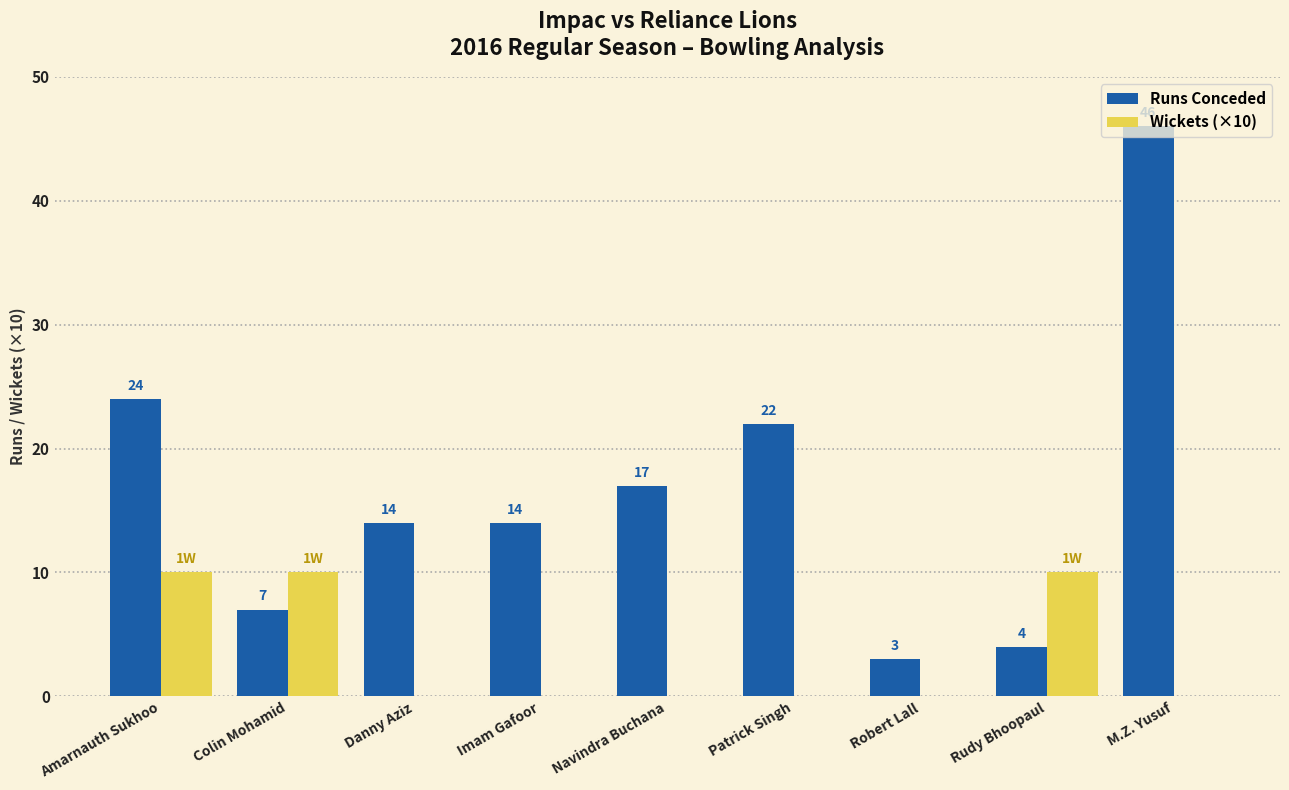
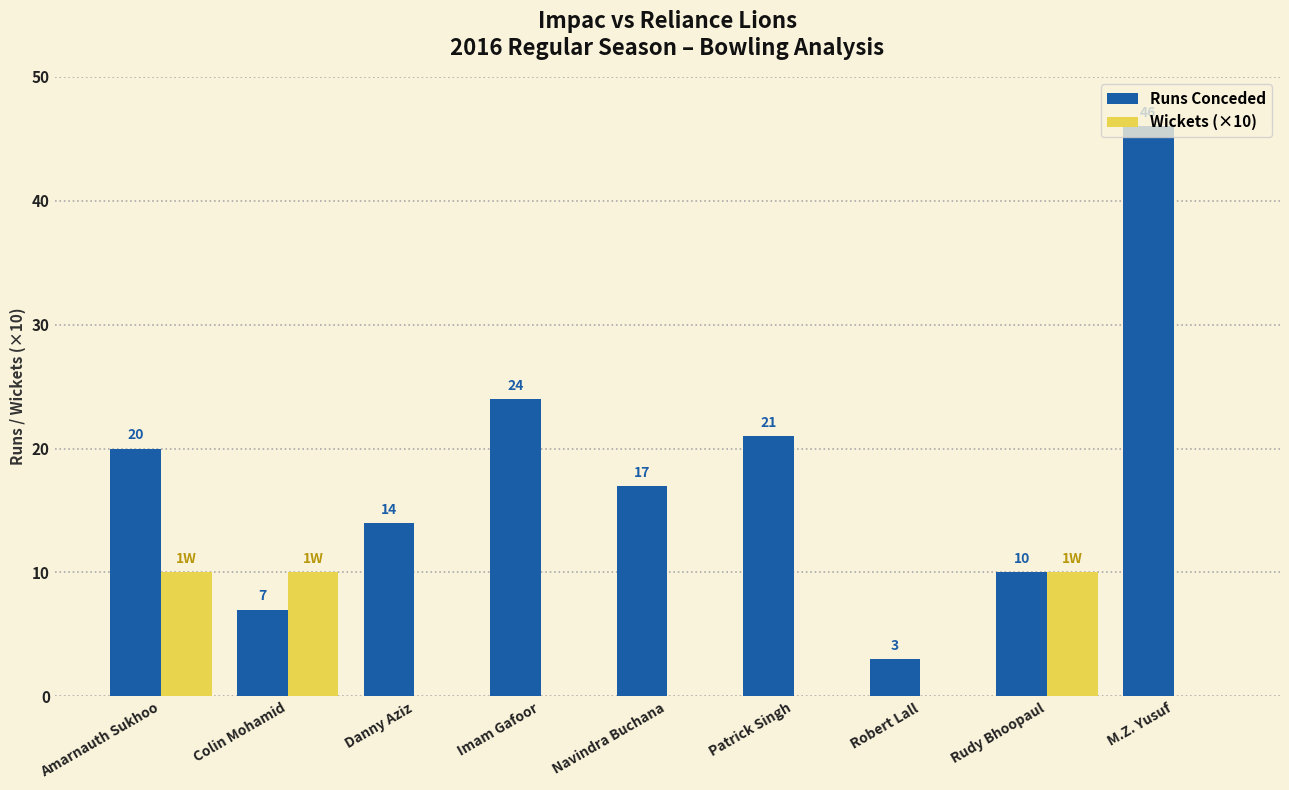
Runs Conceded, Amarnauth Sukhoo: 24 -> 20
Runs Conceded, Imam Gafoor: 14 -> 24
Runs Conceded, Patrick Singh: 22 -> 21
Runs Conceded, Rudy Bhoopaul: 4 -> 10
